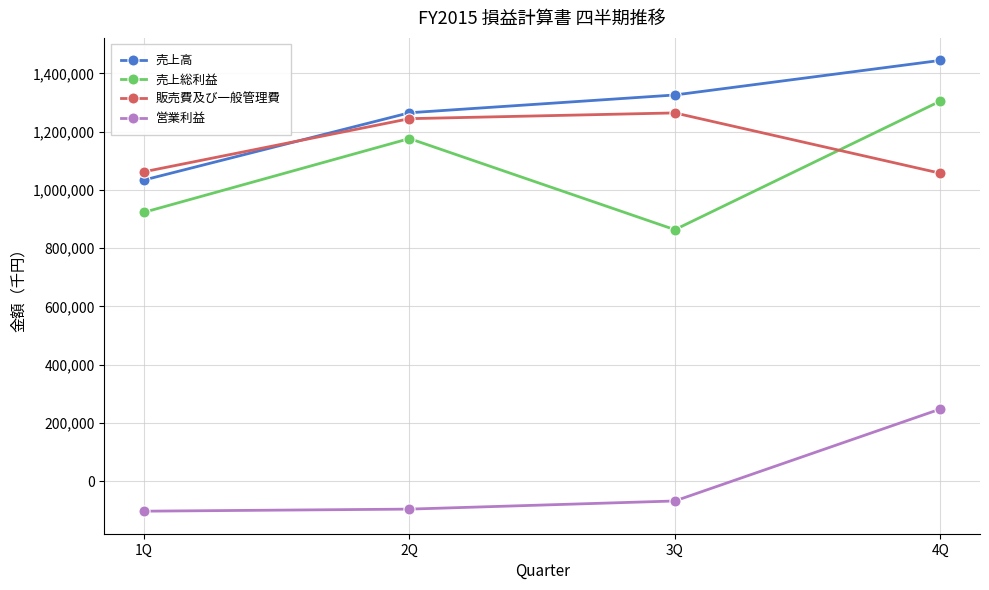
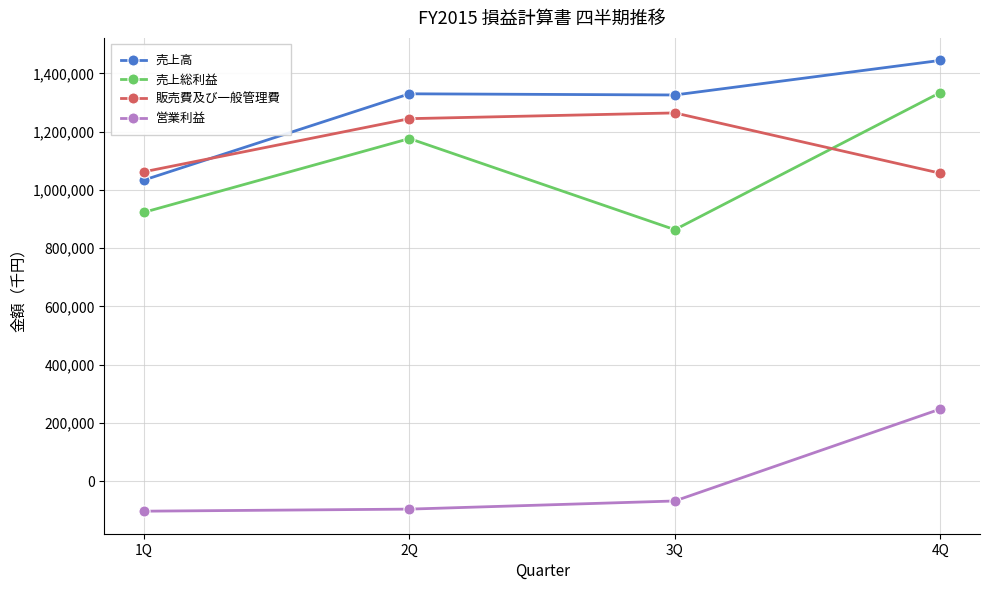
売上高, 2Q: 1,260,000 -> 1,330,000
売上総利益, 4Q: 1,300,000 -> 1,330,000
